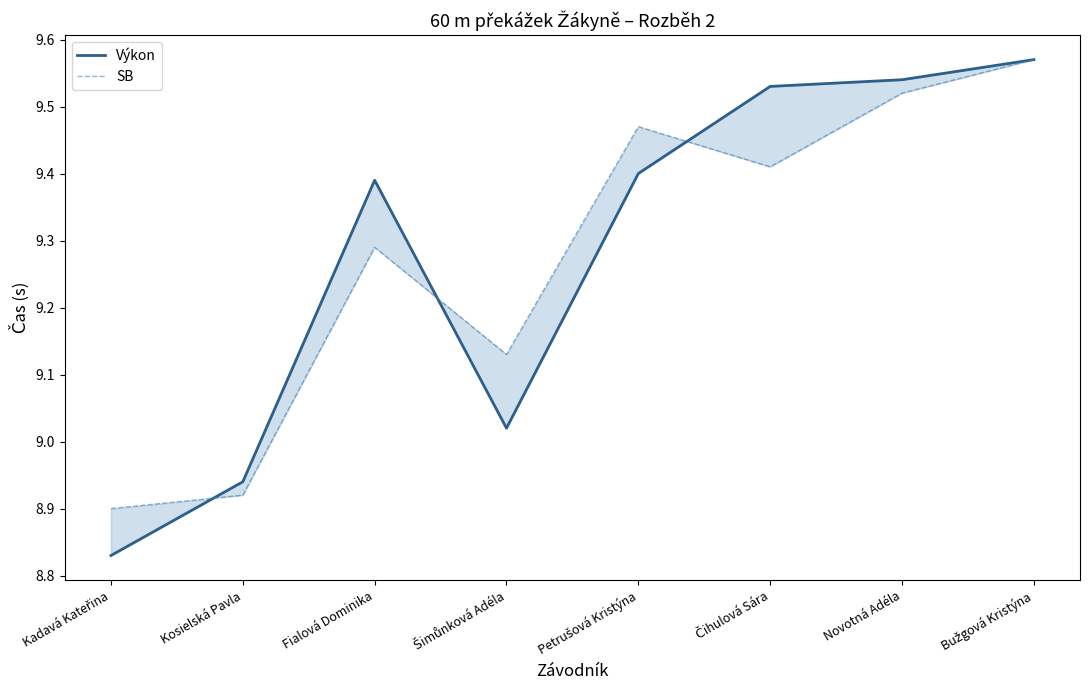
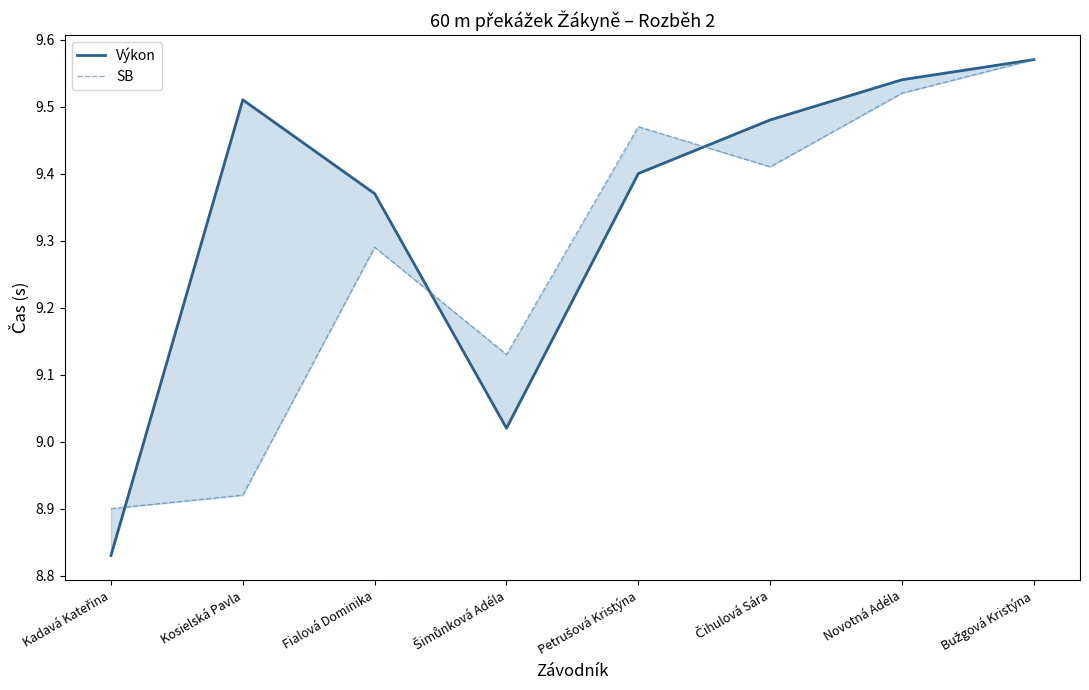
Výkon, Kosielská Pavla: 8.94 -> 9.51
Výkon, Fialová Dominika: 9.39 -> 9.37
Výkon, Čihulová Sára: 9.53 -> 9.48
